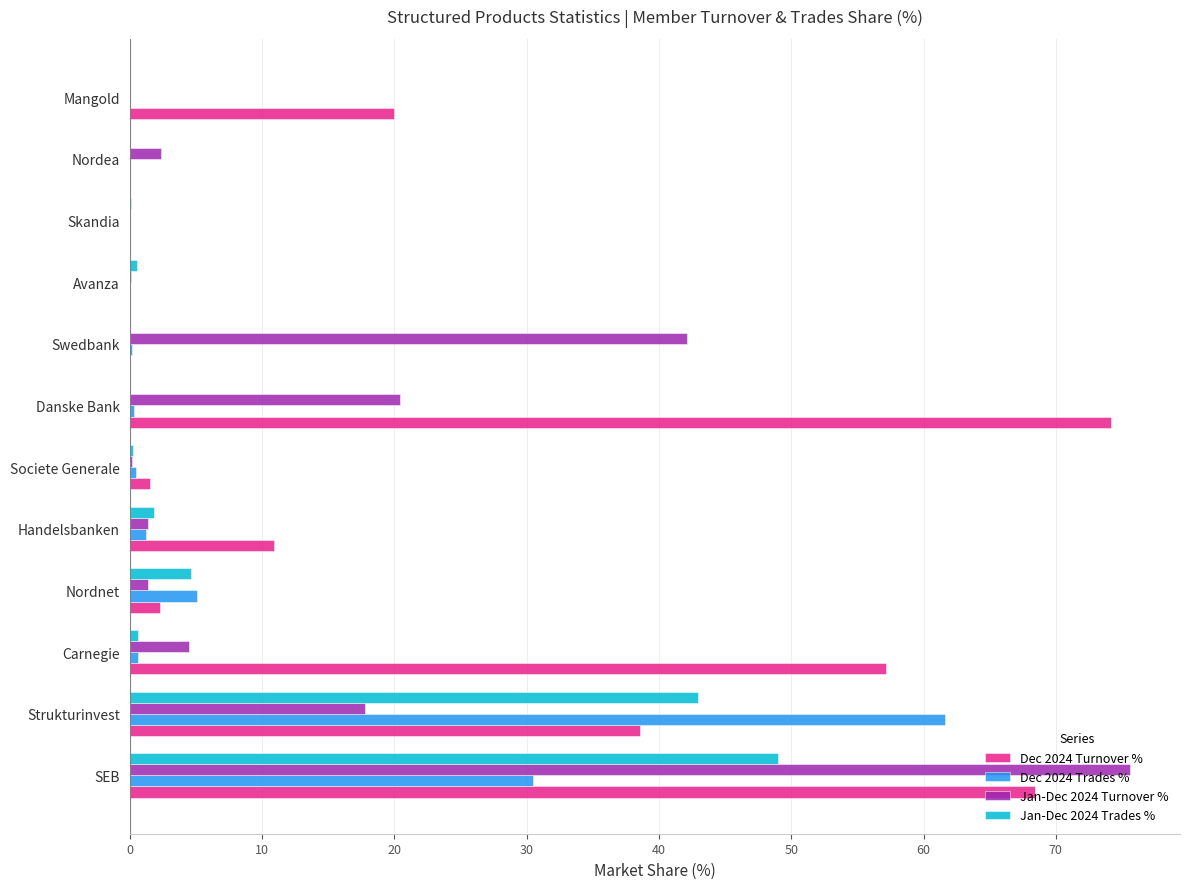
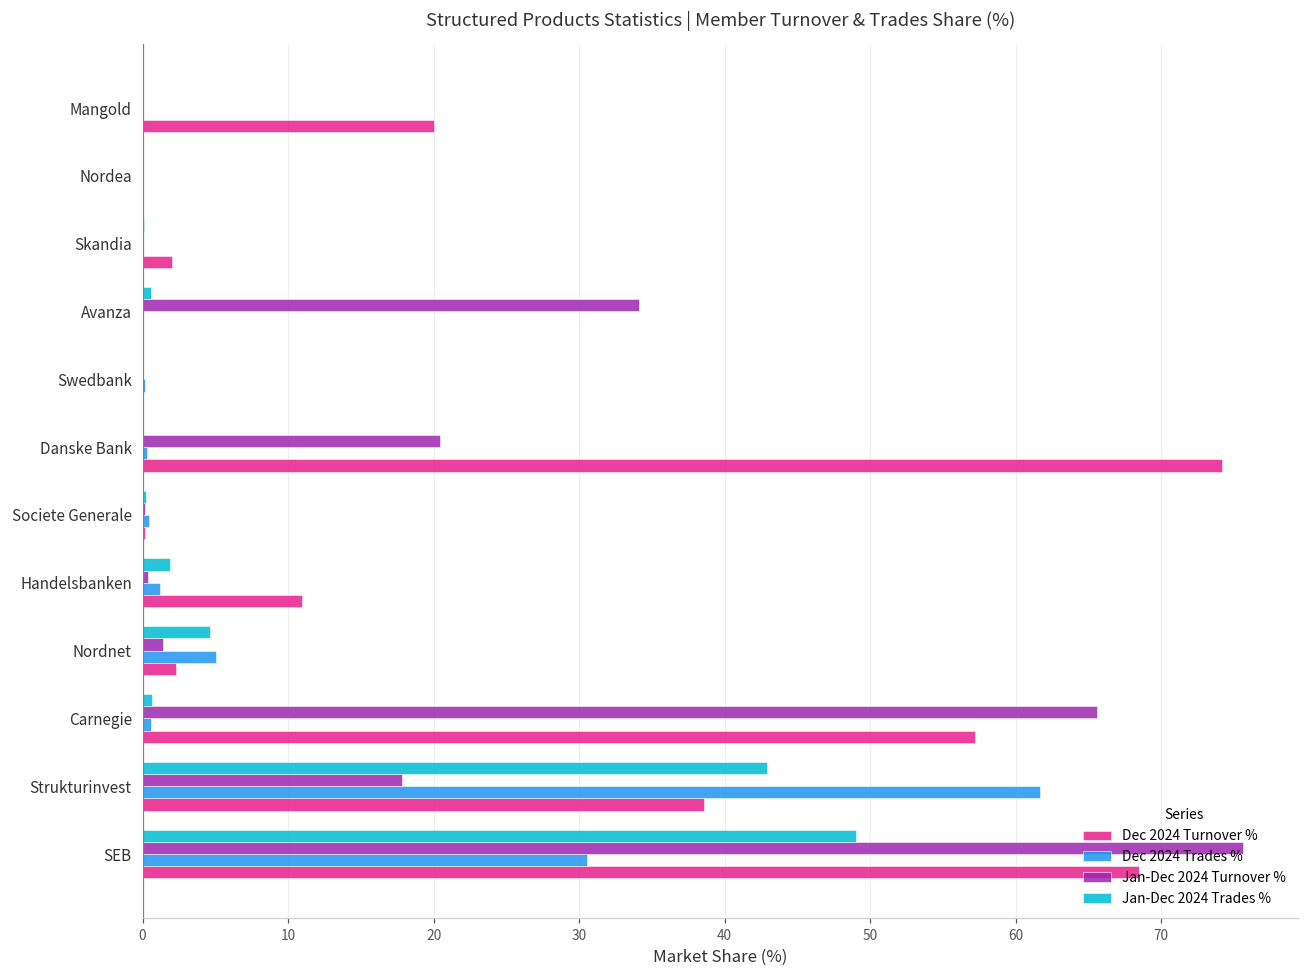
Jan-Dec 2024 Turnover %, Nordea: 2.4 -> 0.0
Dec 2024 Turnover %, Skandia: 0 -> 2
Jan-Dec 2024 Turnover %, Avanza: 0.1 -> 34.1
Jan-Dec 2024 Turnover %, Swedbank: 42.1 -> 0.0
Dec 2024 Turnover %, Societe Generale: 1.5 -> 0.2
Jan-Dec 2024 Turnover %, Handelsbanken: 1.4 -> 0.4
Jan-Dec 2024 Turnover %, Carnegie: 4.5 -> 65.6
